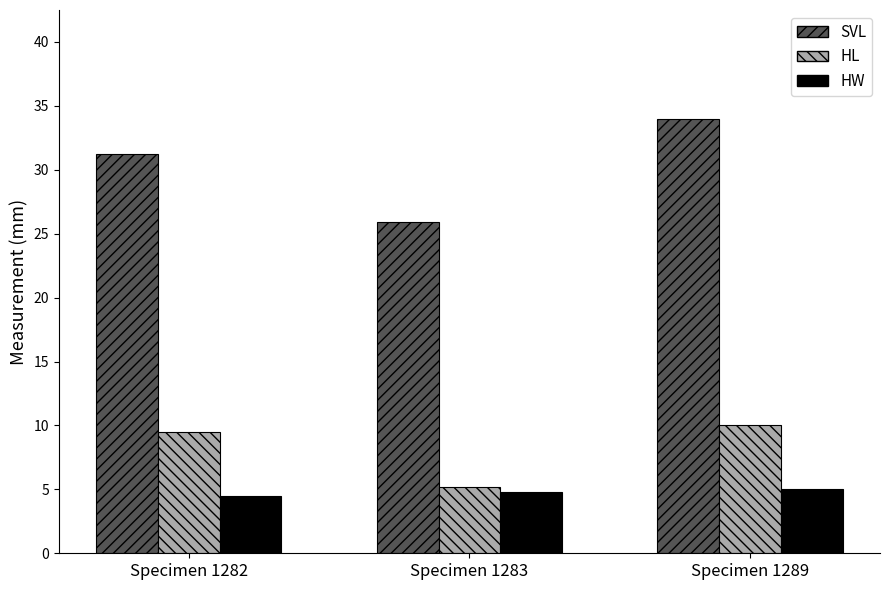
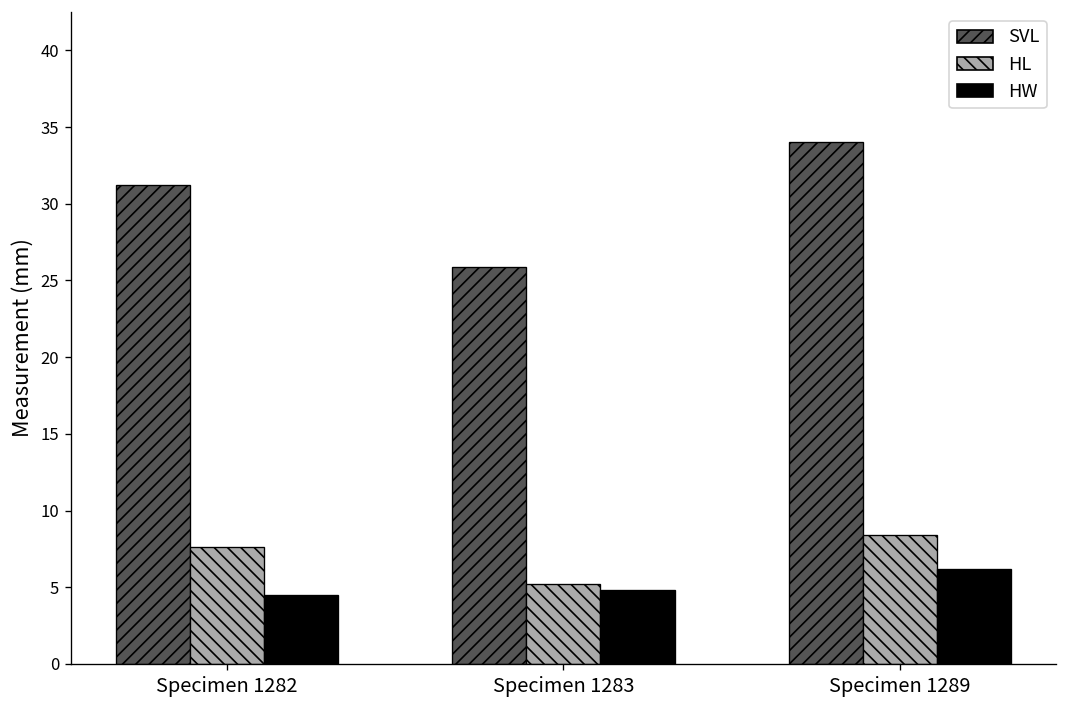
HL, Specimen 1282: 9.5 -> 7.6
HL, Specimen 1289: 10.0 -> 8.4
HW, Specimen 1289: 5.0 -> 6.2
